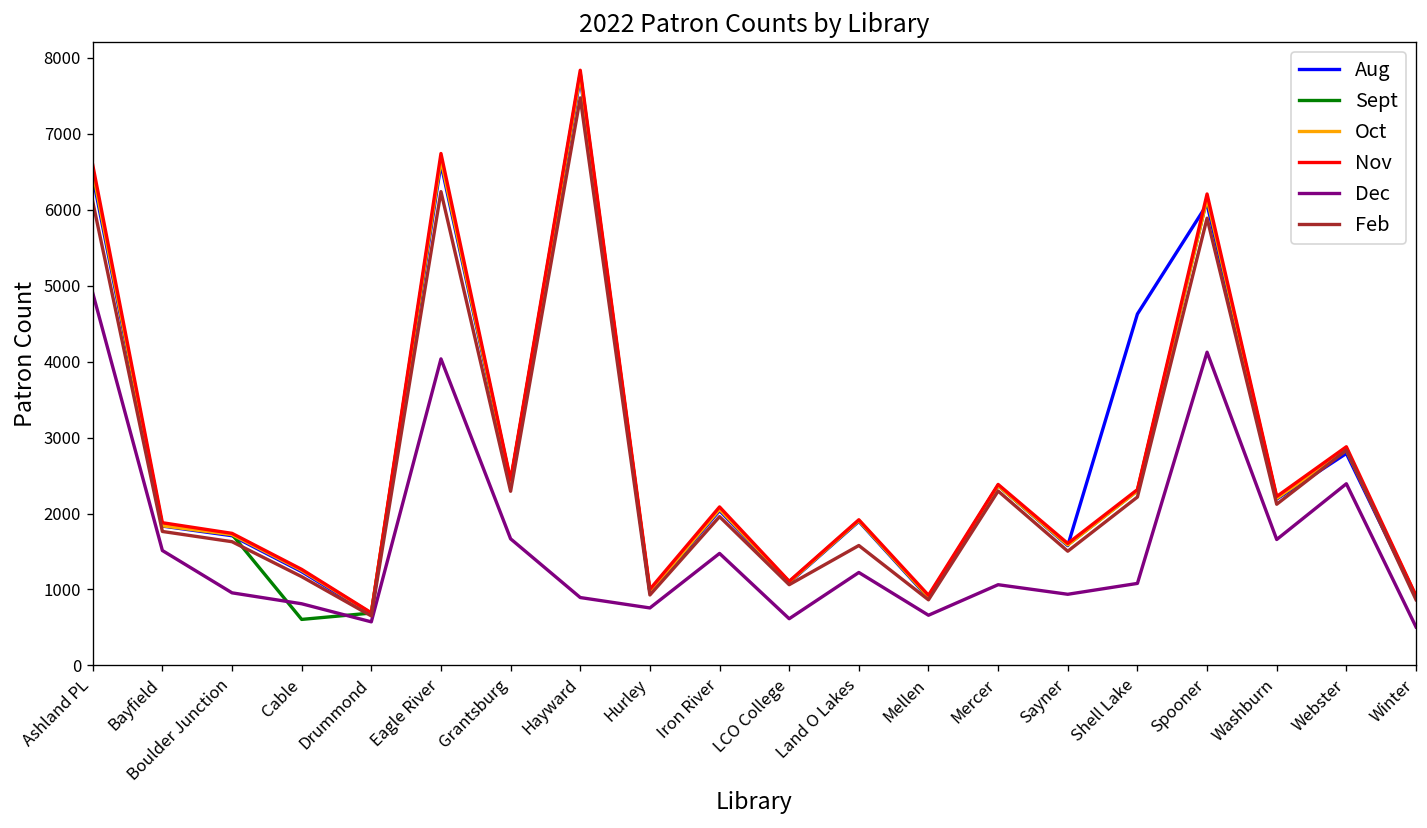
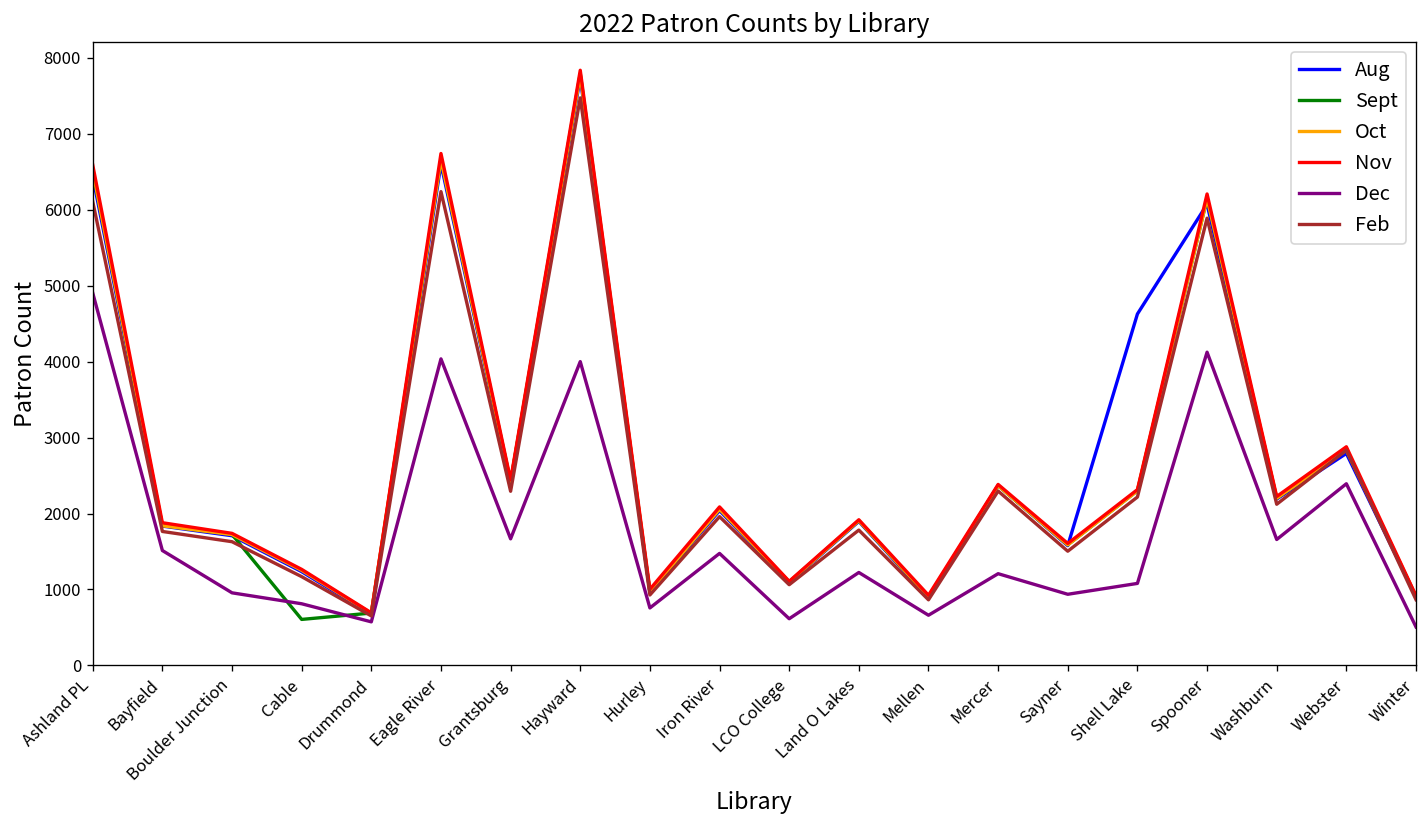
Dec, Hayward: 900 -> 4000
Feb, Land O Lakes: 1600 -> 1800
Dec, Mercer: 1100 -> 1200
